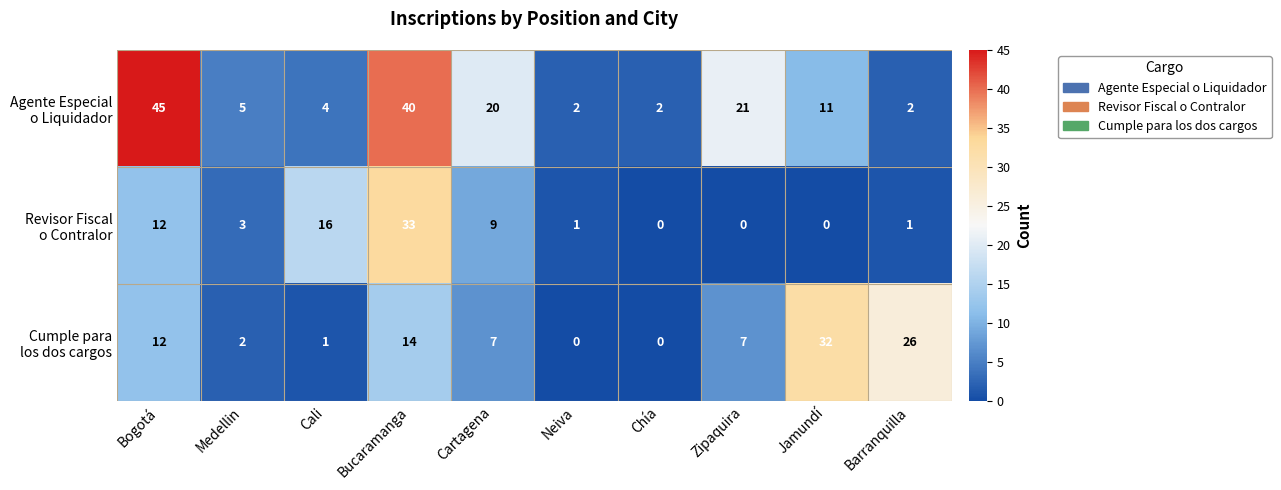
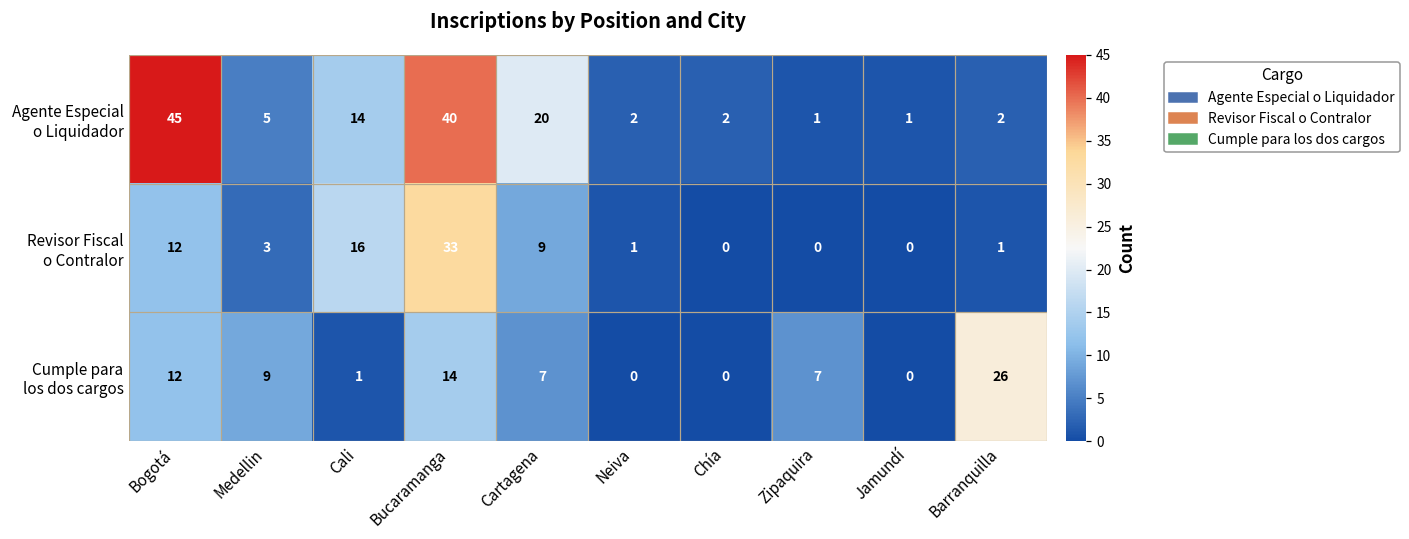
Agente Especial o Liquidador, Cali: 4 -> 14
Agente Especial o Liquidador, Zipaquira: 21 -> 1
Agente Especial o Liquidador, Jamundí: 11 -> 1
Cumple para los dos cargos, Medellin: 2 -> 9
Cumple para los dos cargos, Jamundí: 32 -> 0
